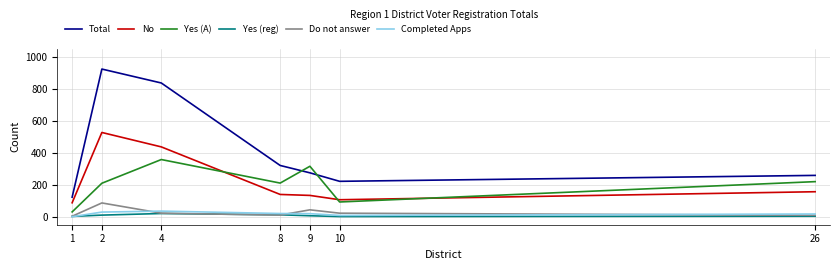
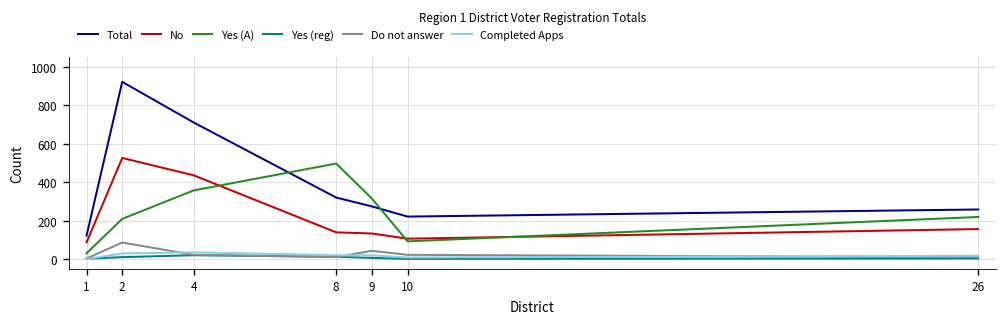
Total, 4: 840 -> 710
Yes (A), 8: 210 -> 500
